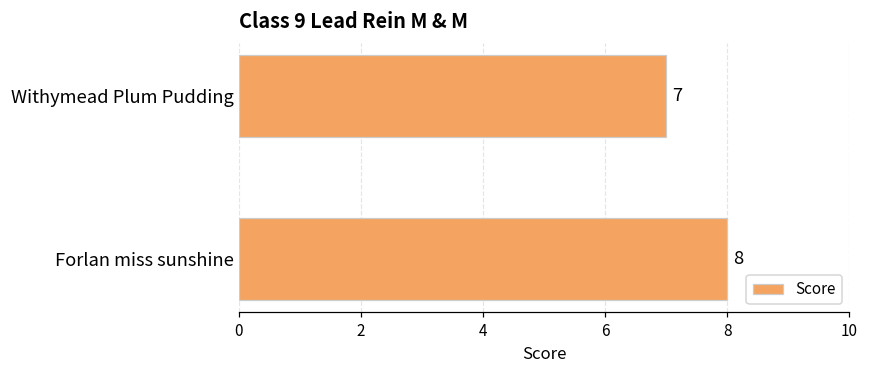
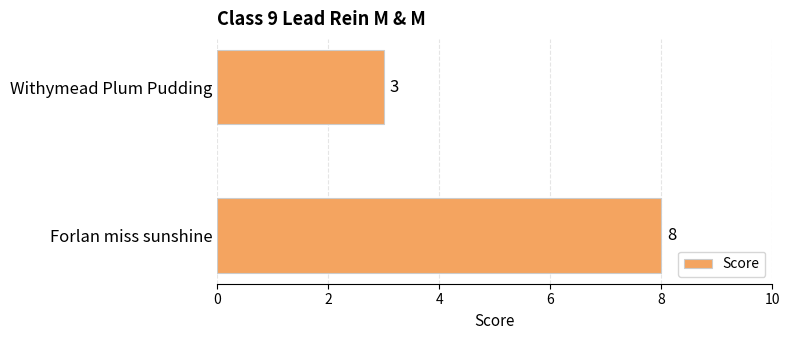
Withymead Plum Pudding: 7 -> 3
